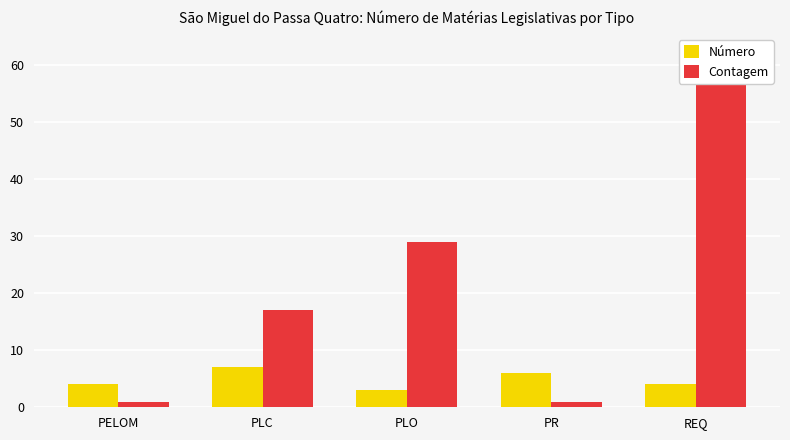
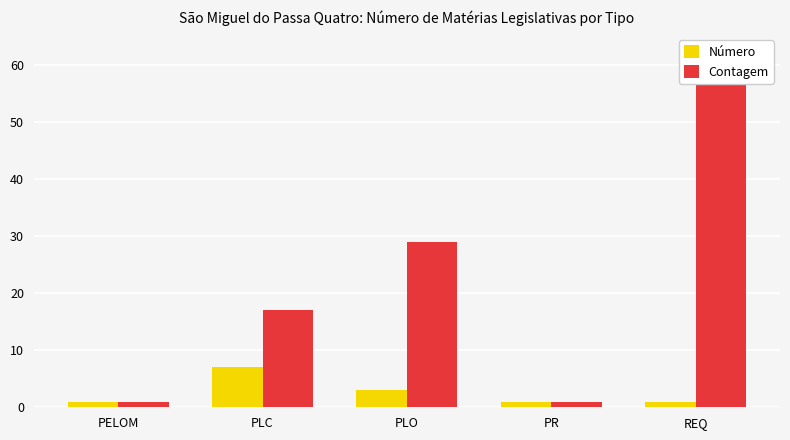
Número, PELOM: 4 -> 1
Número, PR: 6 -> 1
Número, REQ: 4 -> 1
